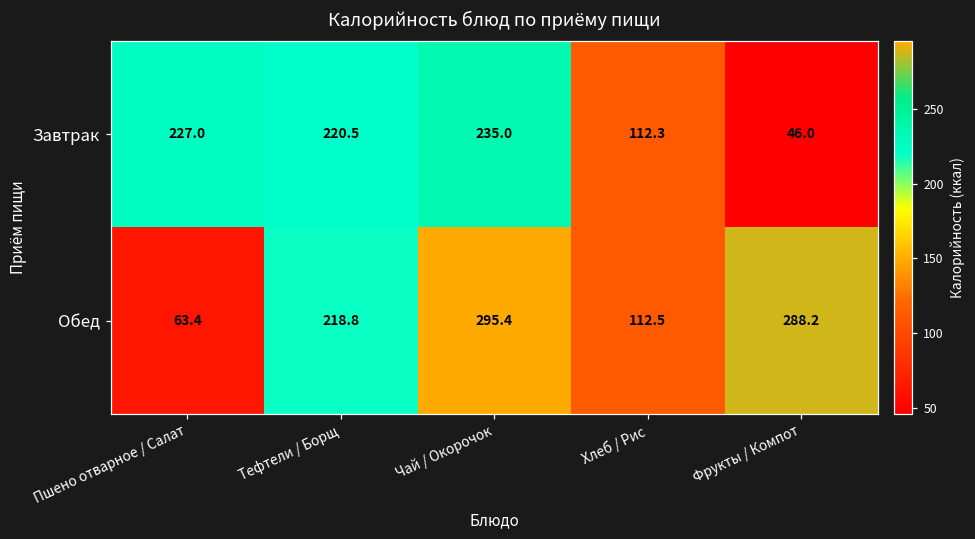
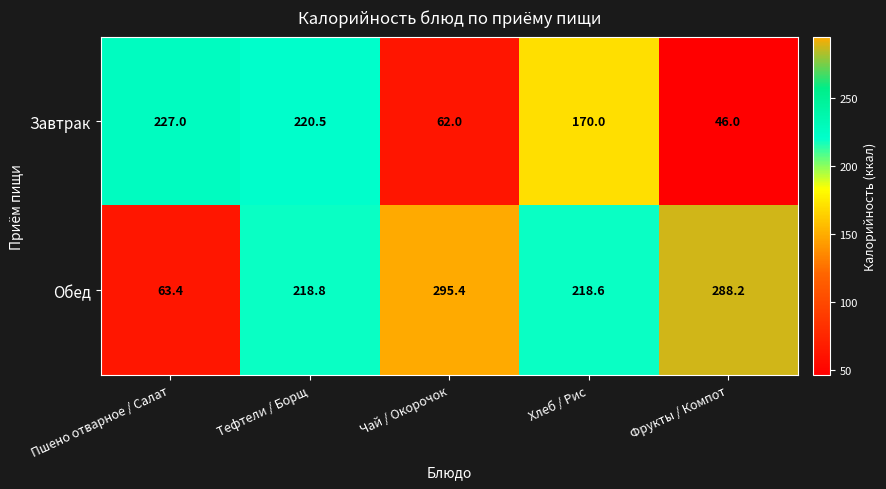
Завтрак, Чай / Окорочок: 235.0 -> 62.0
Завтрак, Хлеб / Рис: 112.3 -> 170.0
Обед, Хлеб / Рис: 112.5 -> 218.6
